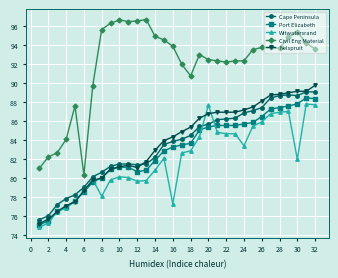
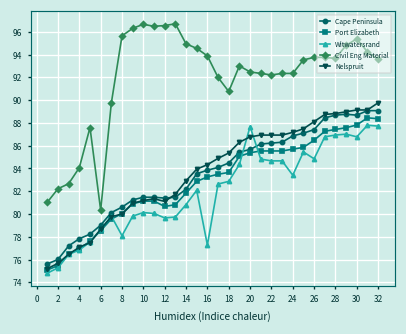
Witwatersrand, 26: 86 -> 85
Witwatersrand, 30: 82 -> 87
